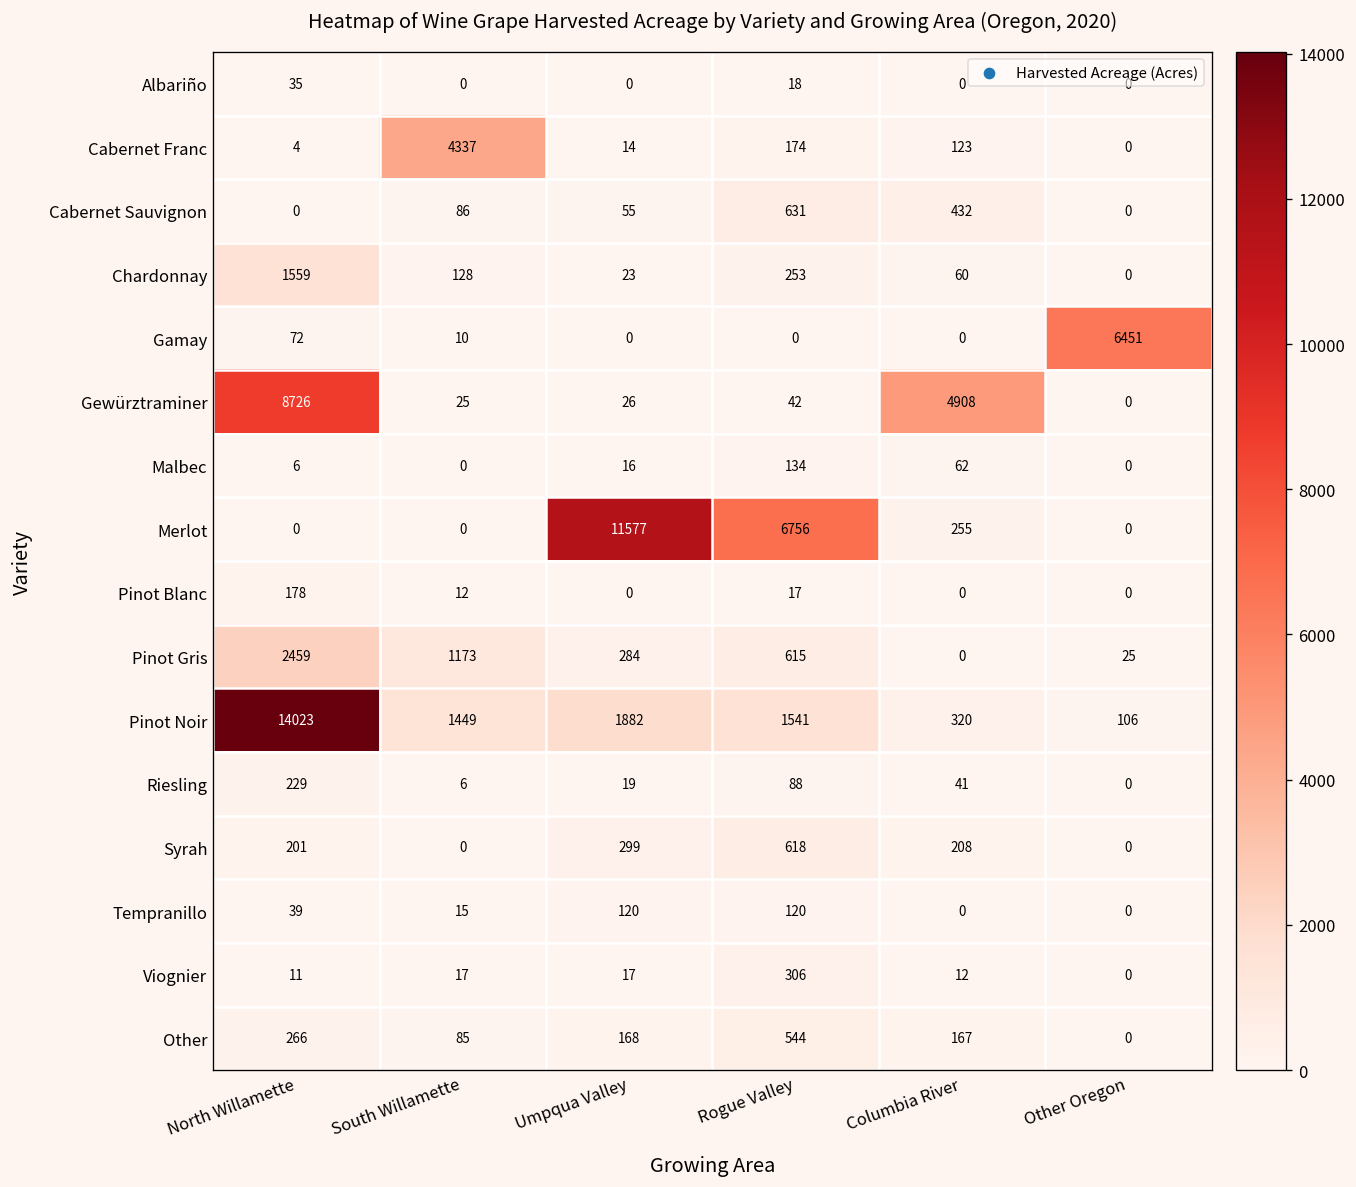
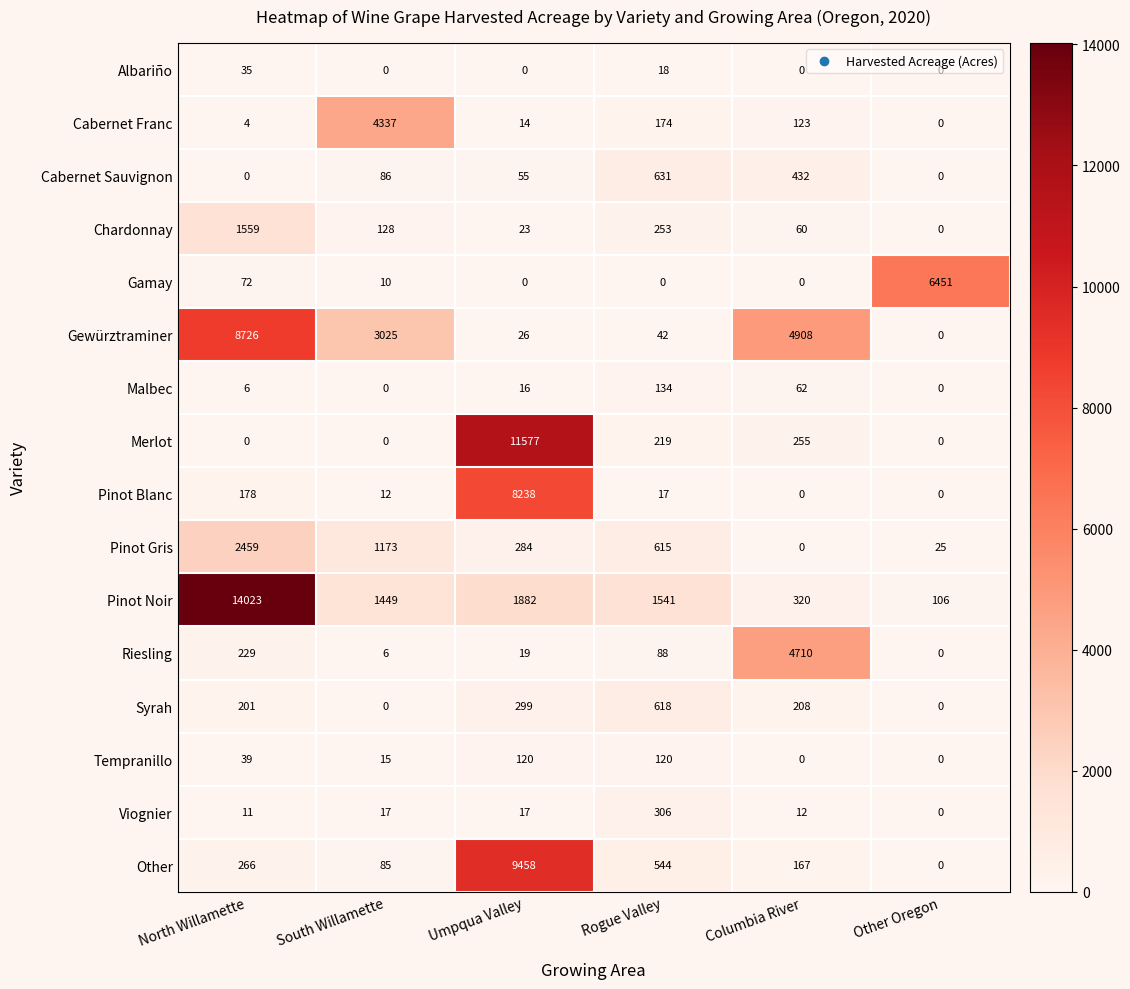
Gewürztraminer, South Willamette: 25 -> 3025
Merlot, Rogue Valley: 6756 -> 219
Pinot Blanc, Umpqua Valley: 0 -> 8238
Riesling, Columbia River: 41 -> 4710
Other, Umpqua Valley: 168 -> 9458
